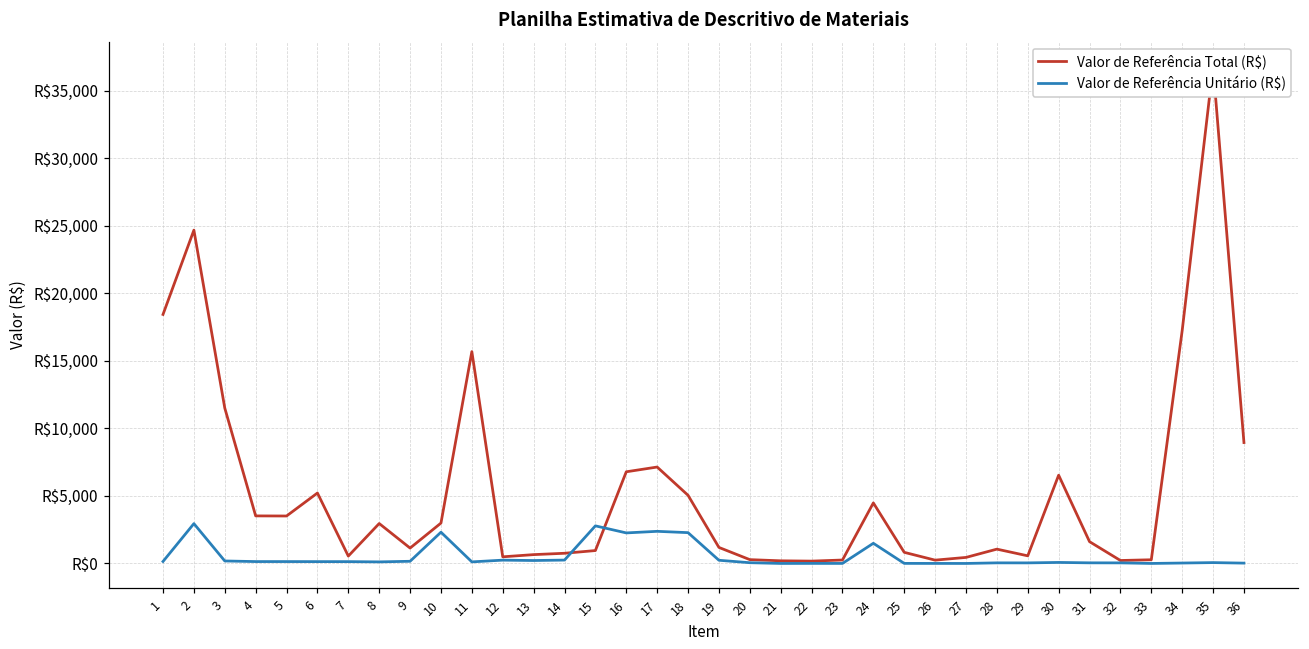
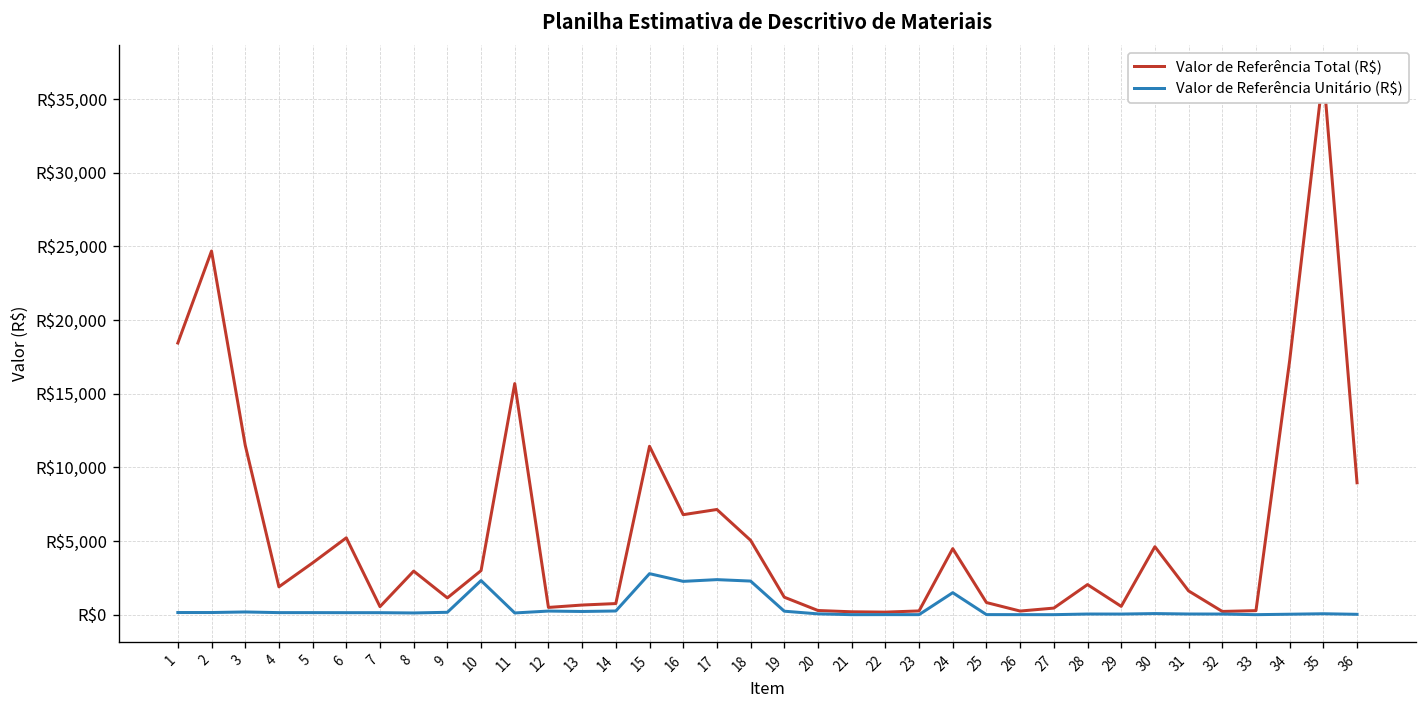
Valor de Referência Unitário (R$), 2: R$3,000 -> R$100
Valor de Referência Total (R$), 4: R$3,500 -> R$1,900
Valor de Referência Total (R$), 15: R$1,000 -> R$11,400
Valor de Referência Total (R$), 28: R$1,100 -> R$2,000
Valor de Referência Total (R$), 30: R$6,500 -> R$4,600
